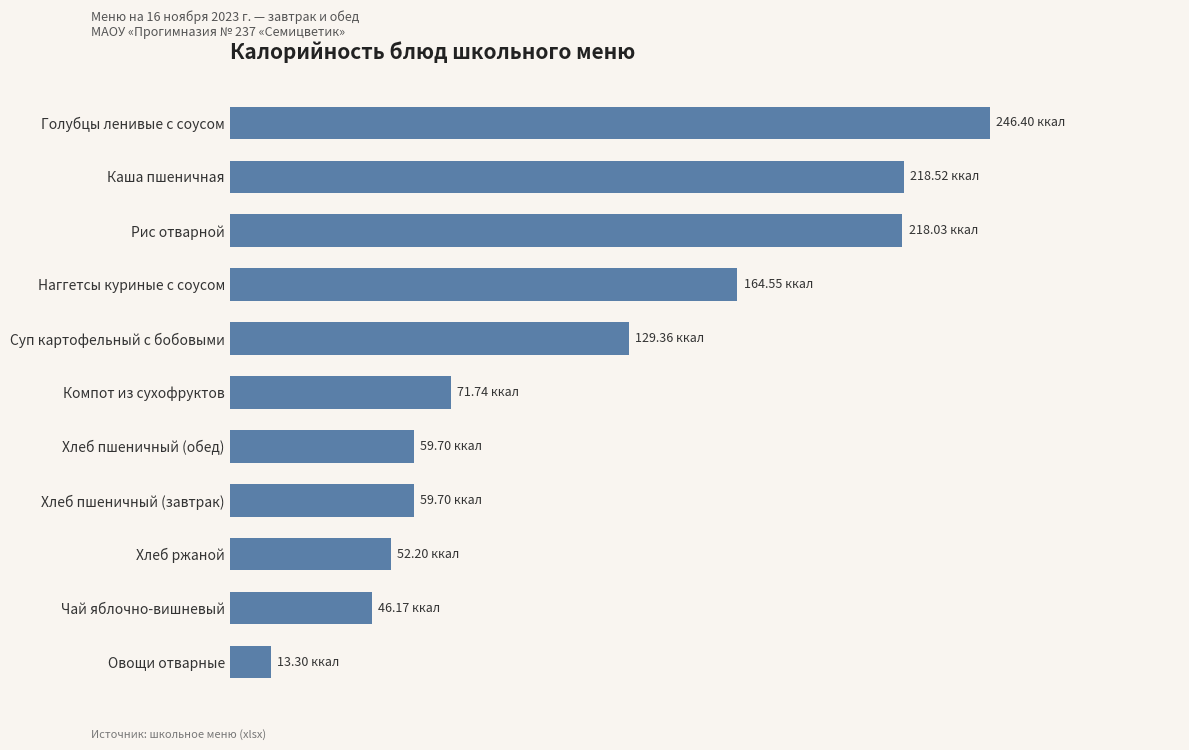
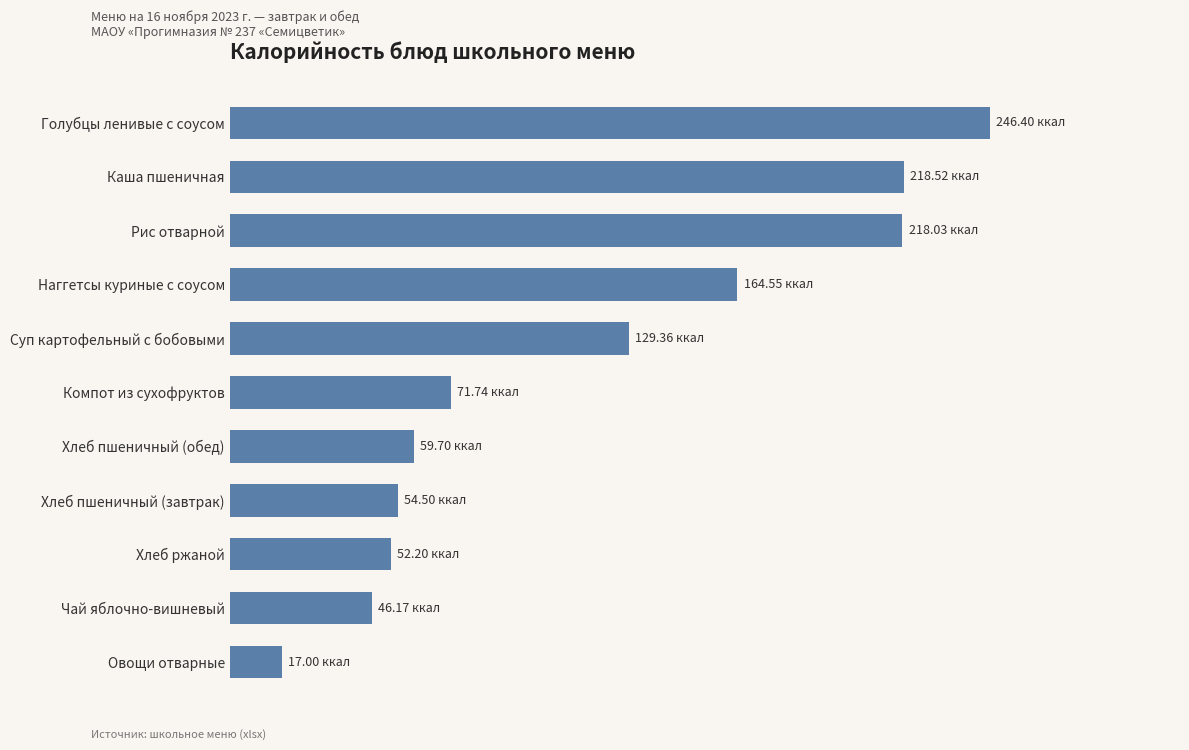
Хлеб пшеничный (завтрак): 59.70 -> 54.50
Овощи отварные: 13.30 -> 17.00
